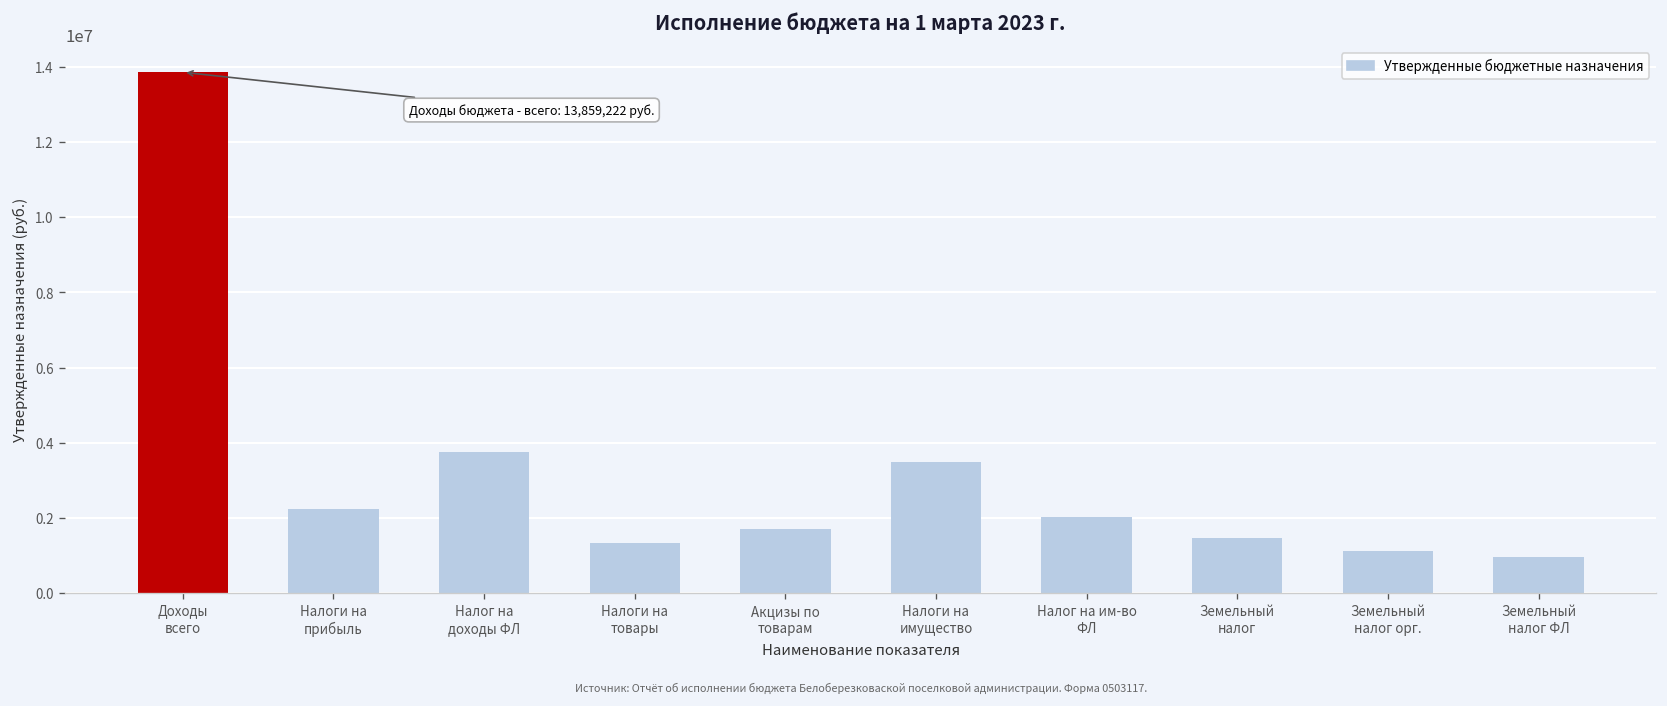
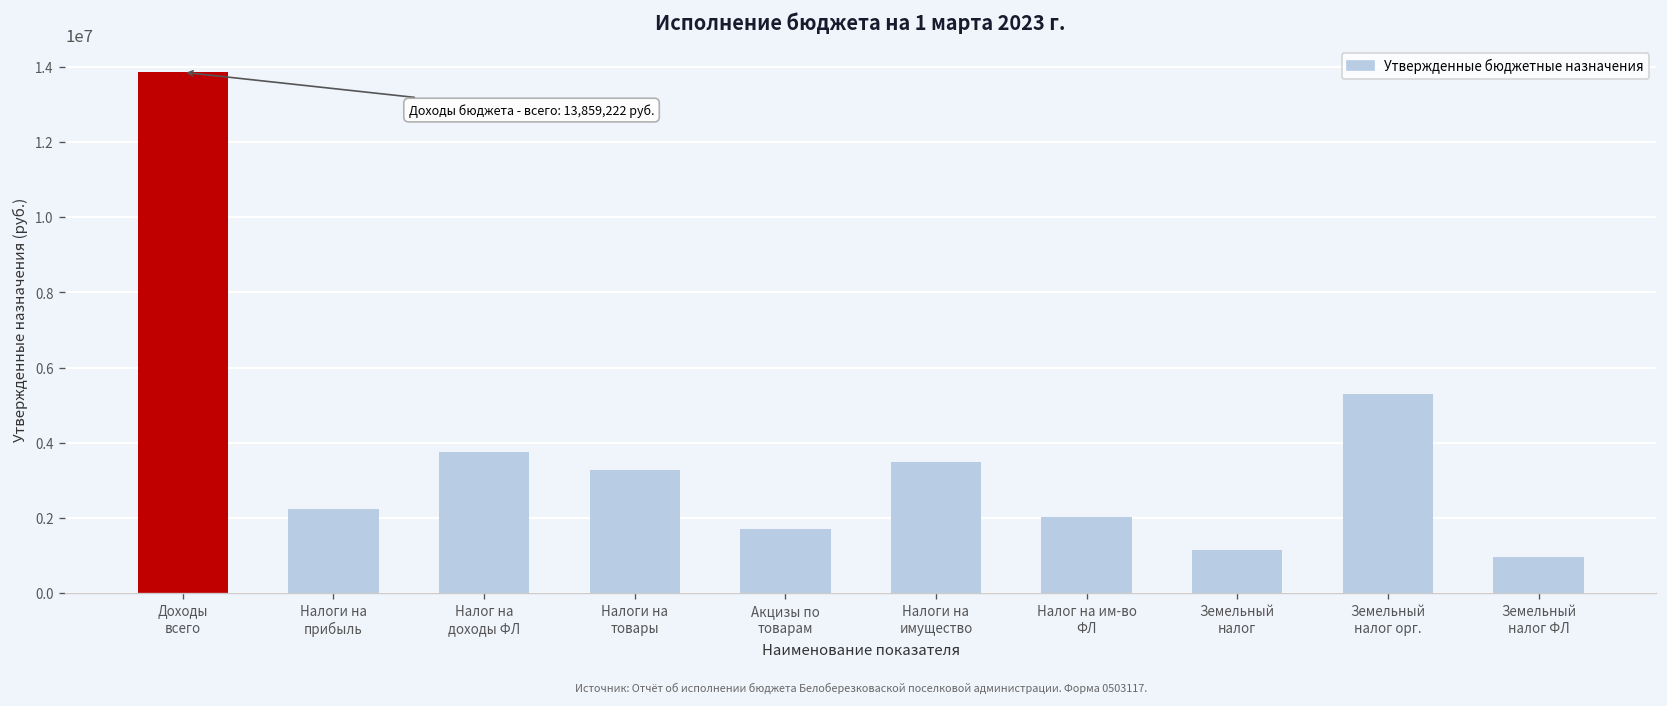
Налоги на товары: 1300000 -> 3300000
Земельный налог: 1500000 -> 1100000
Земельный налог орг.: 1100000 -> 5300000
